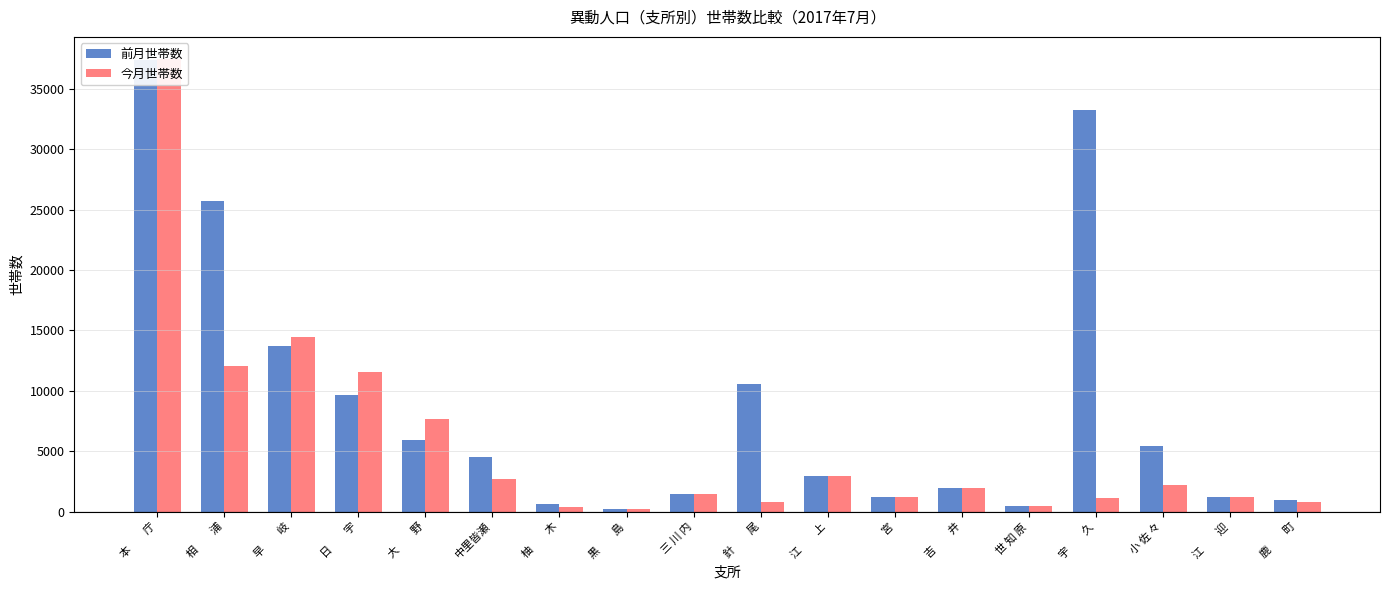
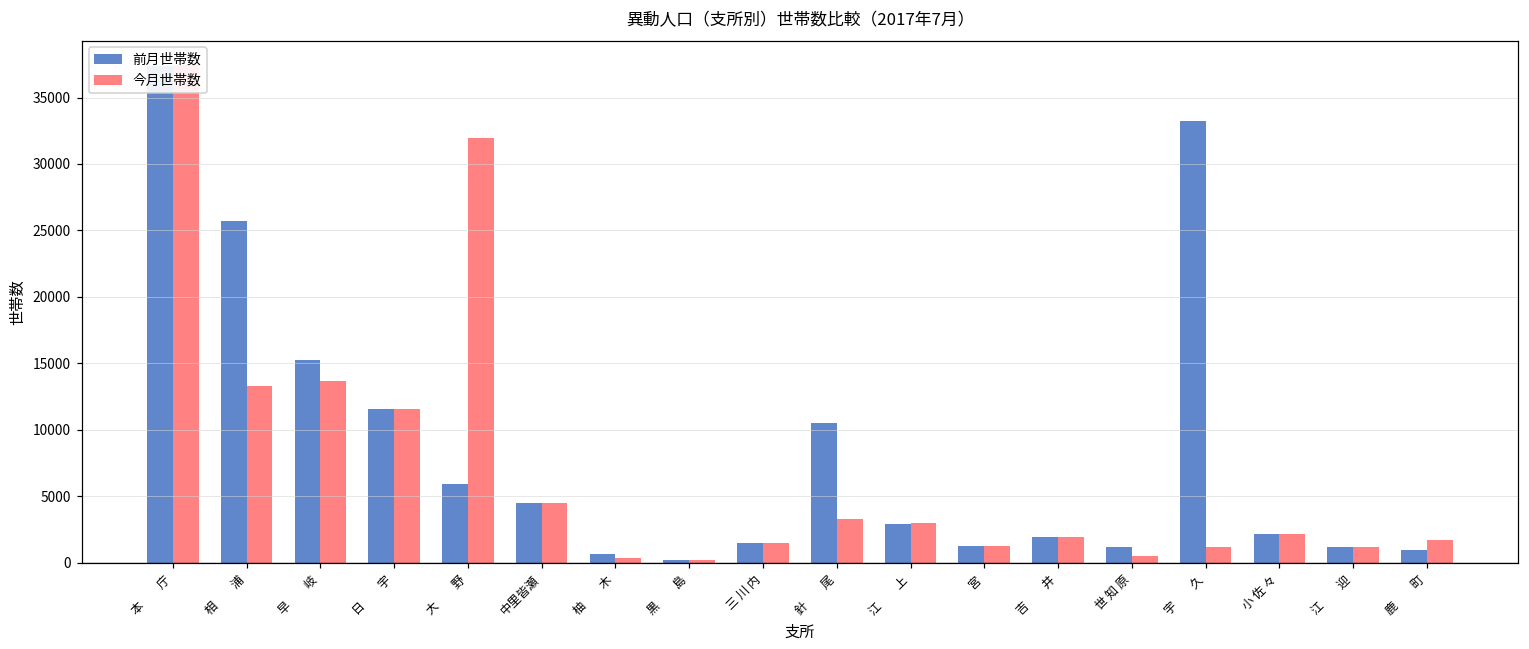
今月世帯数, 相 浦: 12100 -> 13300
前月世帯数, 早 岐: 13700 -> 15200
今月世帯数, 早 岐: 14400 -> 13700
前月世帯数, 日 宇: 9700 -> 11500
今月世帯数, 大 野: 7600 -> 31900
今月世帯数, 中里皆瀬: 2700 -> 4500
今月世帯数, 針 尾: 800 -> 3300
前月世帯数, 世 知 原: 500 -> 1200
前月世帯数, 小 佐 々: 5400 -> 2200
今月世帯数, 鹿 町: 800 -> 1700
